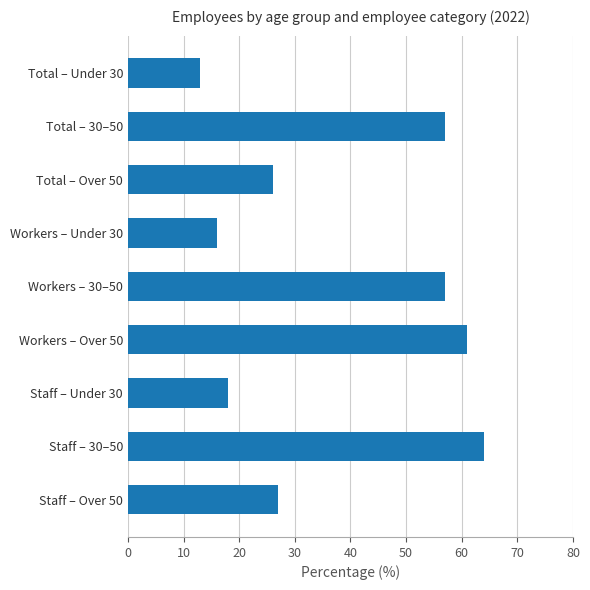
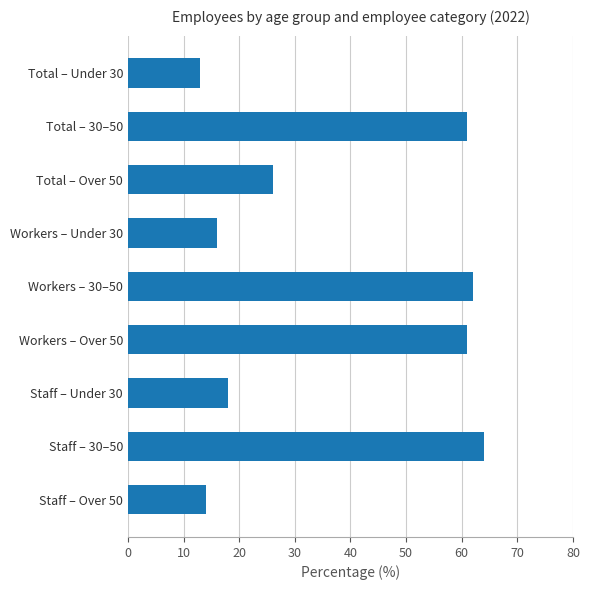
Total – 30–50: 57 -> 61
Workers – 30–50: 57 -> 62
Staff – Over 50: 27 -> 14
